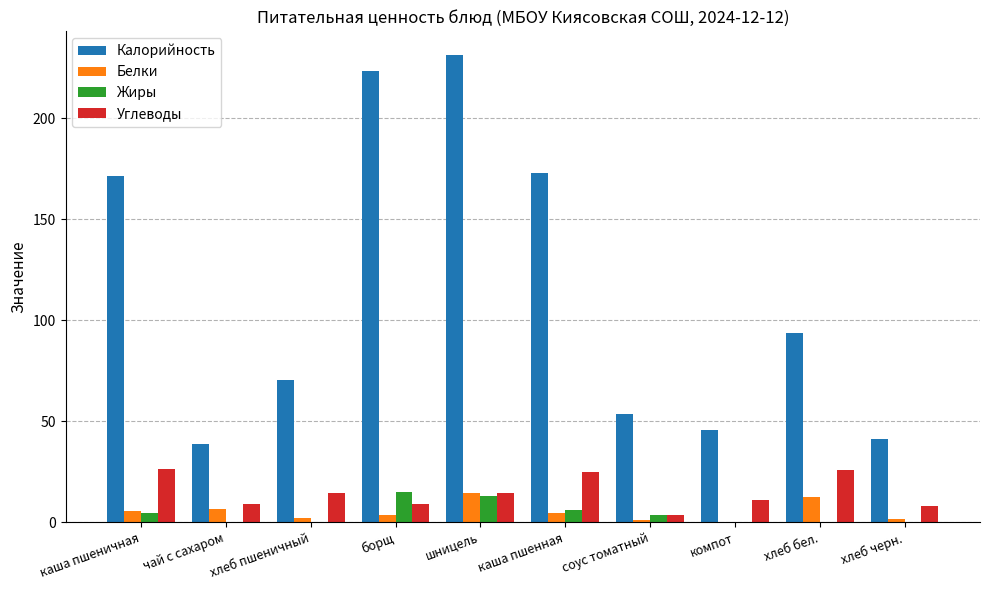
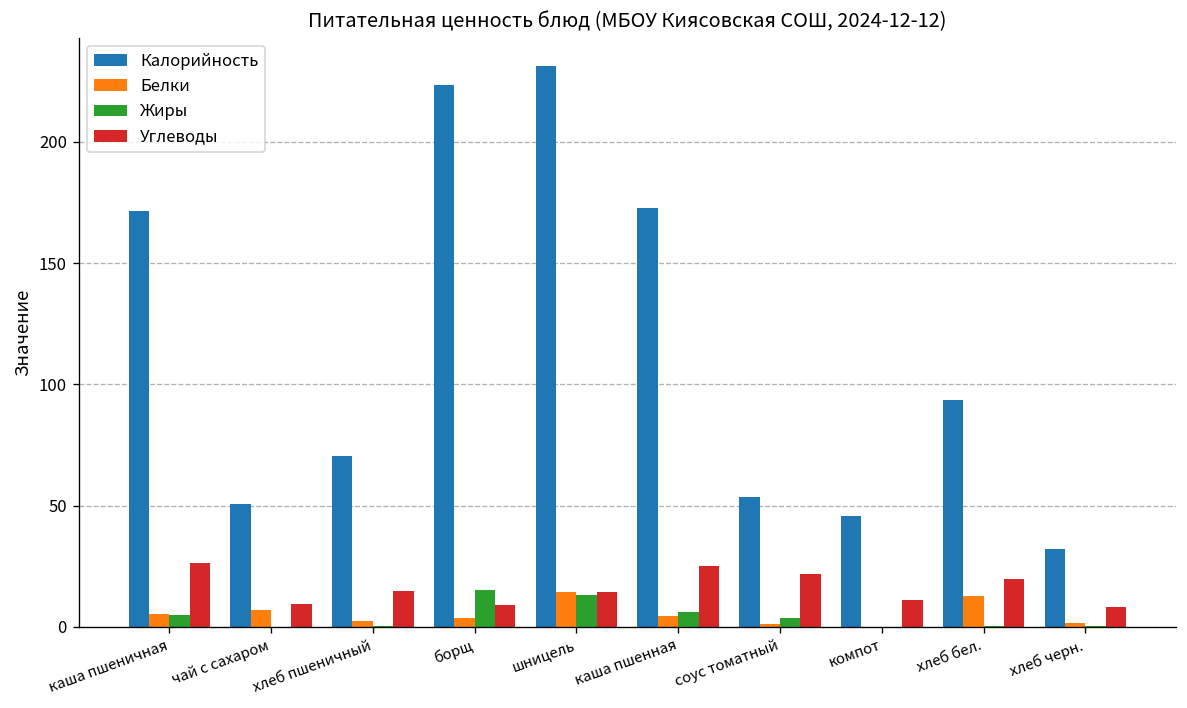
Калорийность, чай с сахаром: 39 -> 51
Углеводы, соус томатный: 4 -> 22
Углеводы, хлеб бел.: 26 -> 20
Калорийность, хлеб черн.: 41 -> 32
